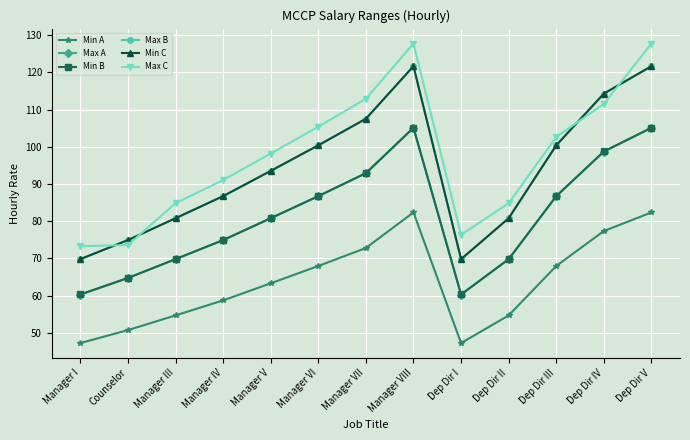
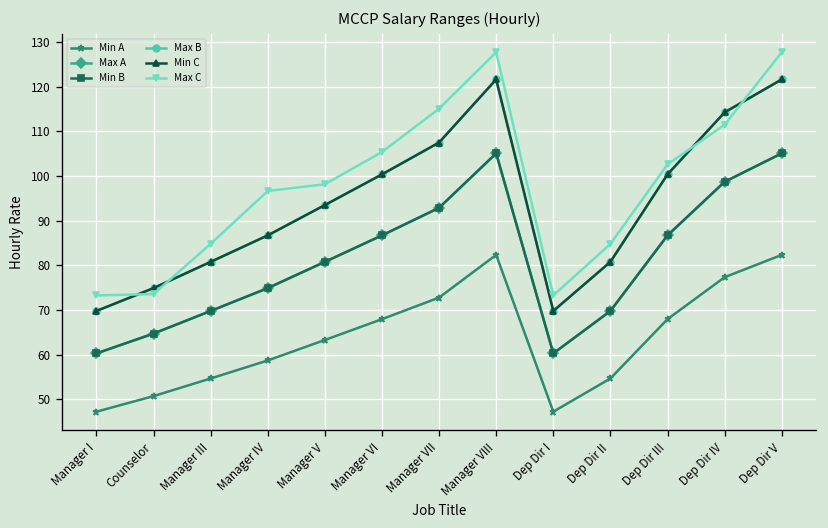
Max C, Manager IV: 91 -> 97
Max C, Manager VII: 113 -> 115
Max C, Dep Dir I: 76 -> 73
